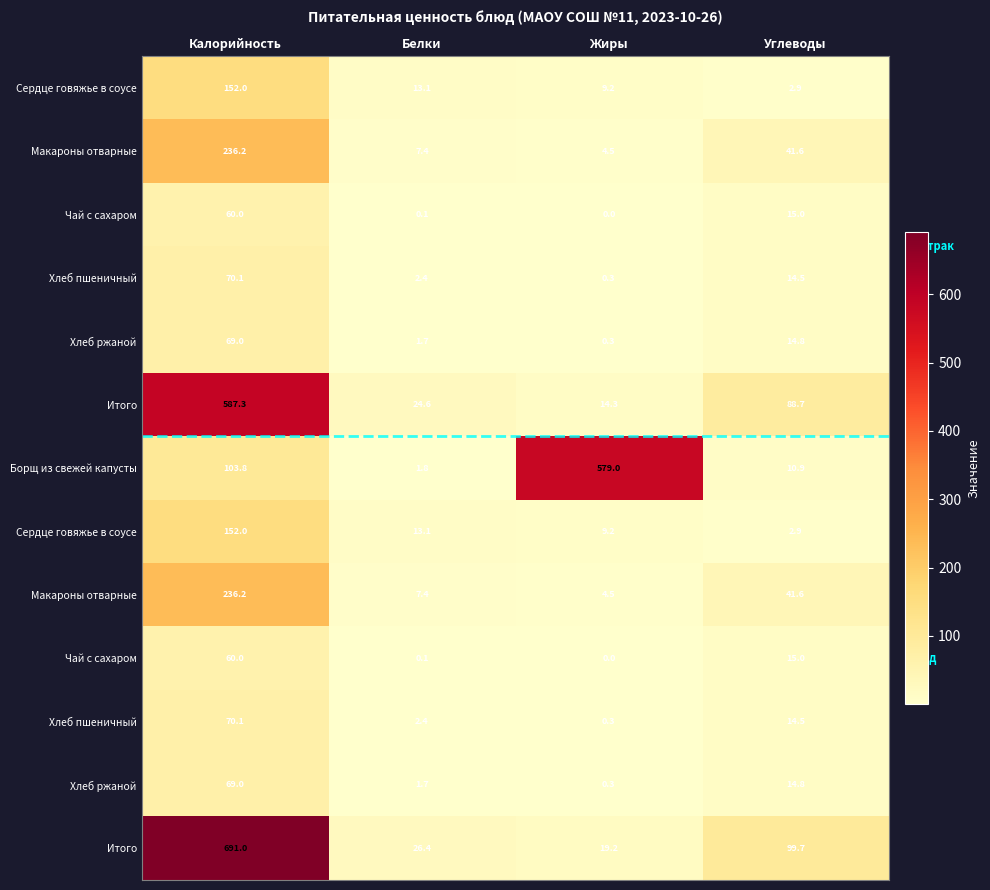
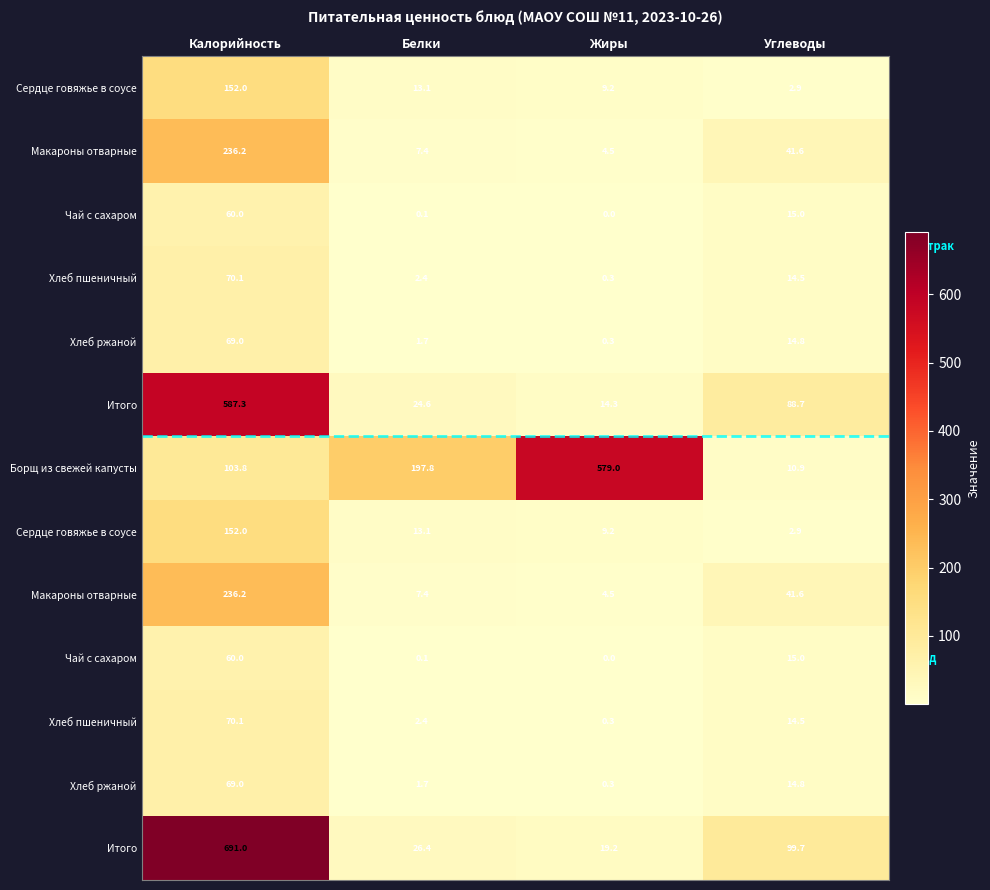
Борщ из свежей капусты, Белки: 1.8 -> 197.8
